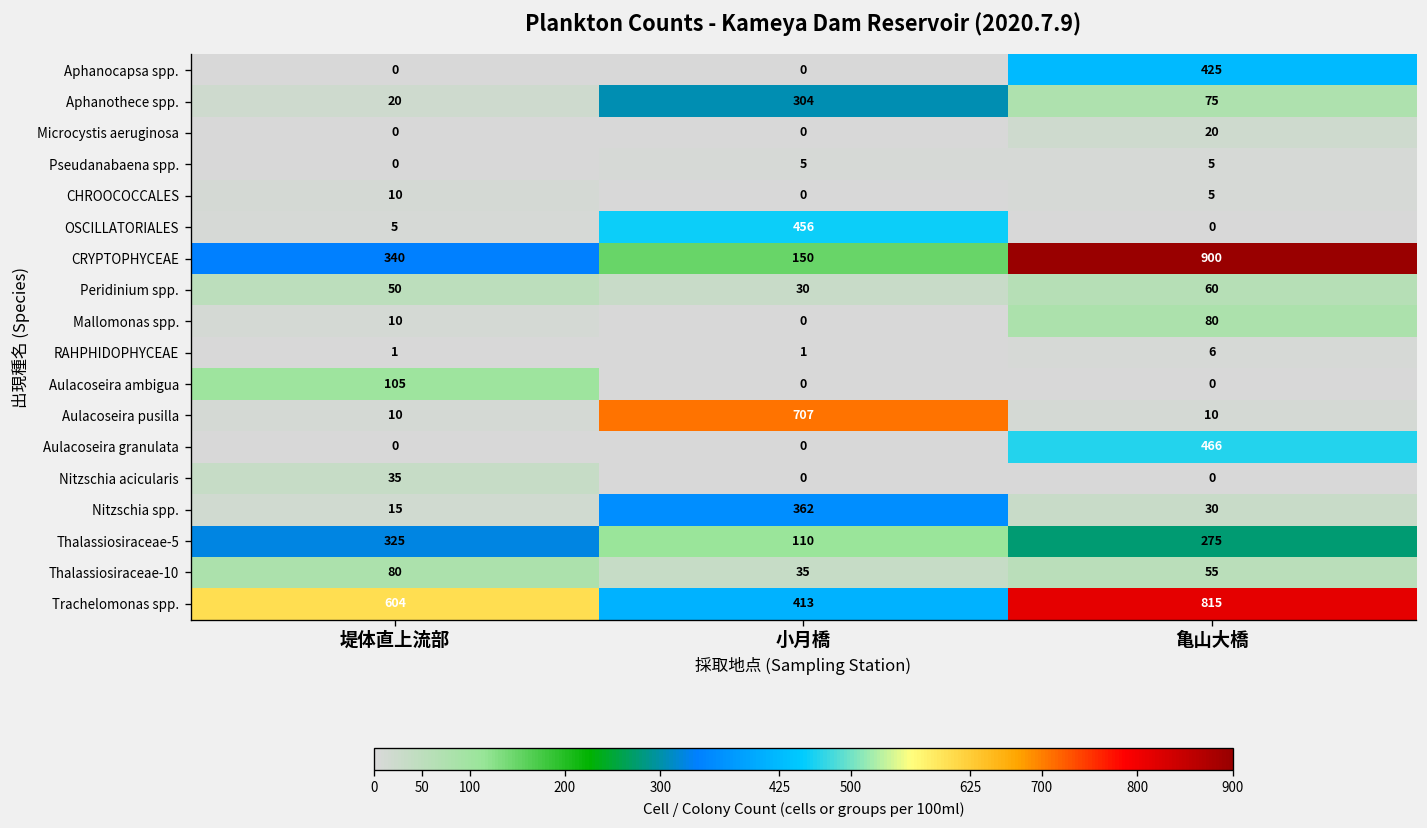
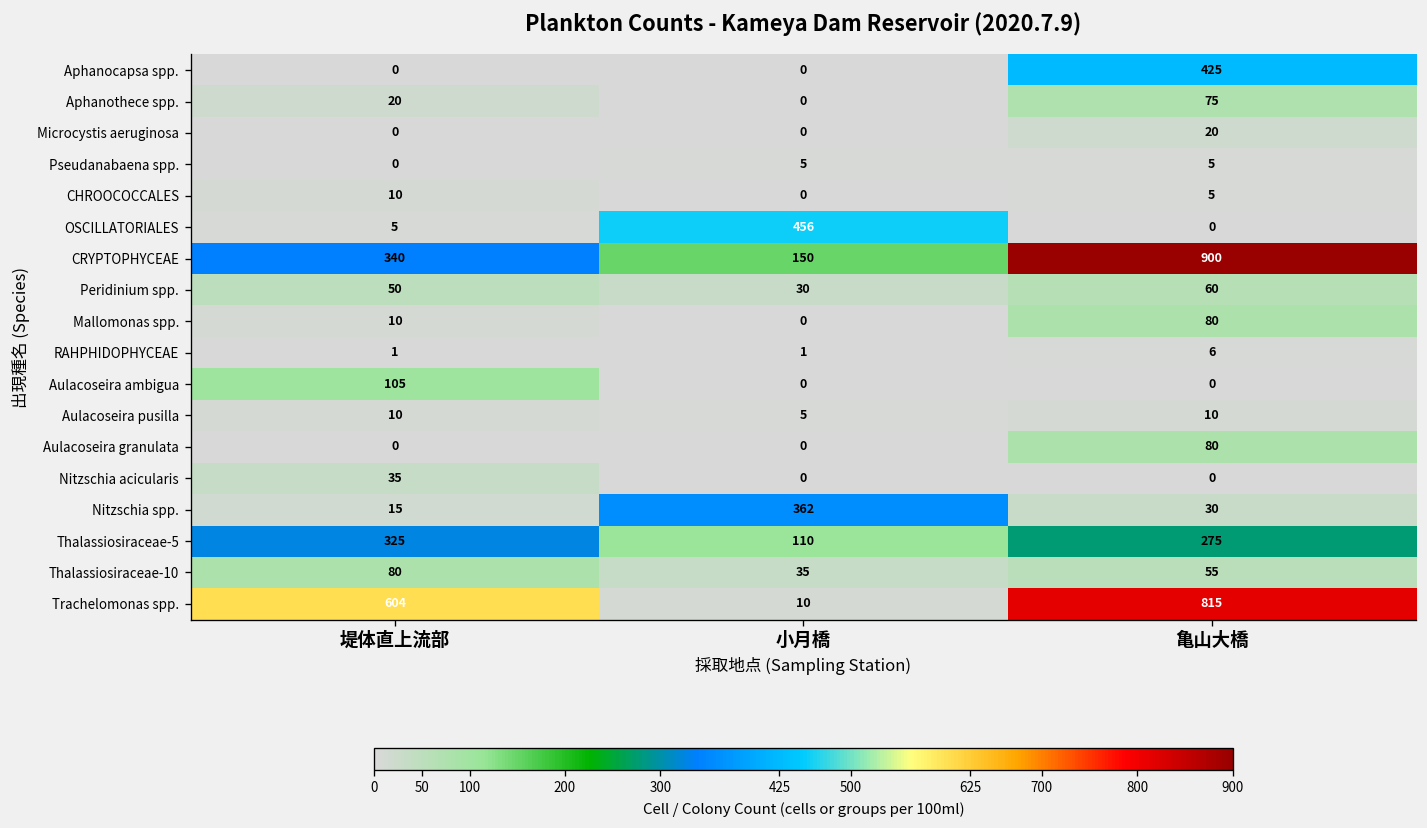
Aphanothece spp., 小月橋: 304 -> 0
Aulacoseira pusilla, 小月橋: 707 -> 5
Aulacoseira granulata, 亀山大橋: 466 -> 80
Trachelomonas spp., 小月橋: 413 -> 10
